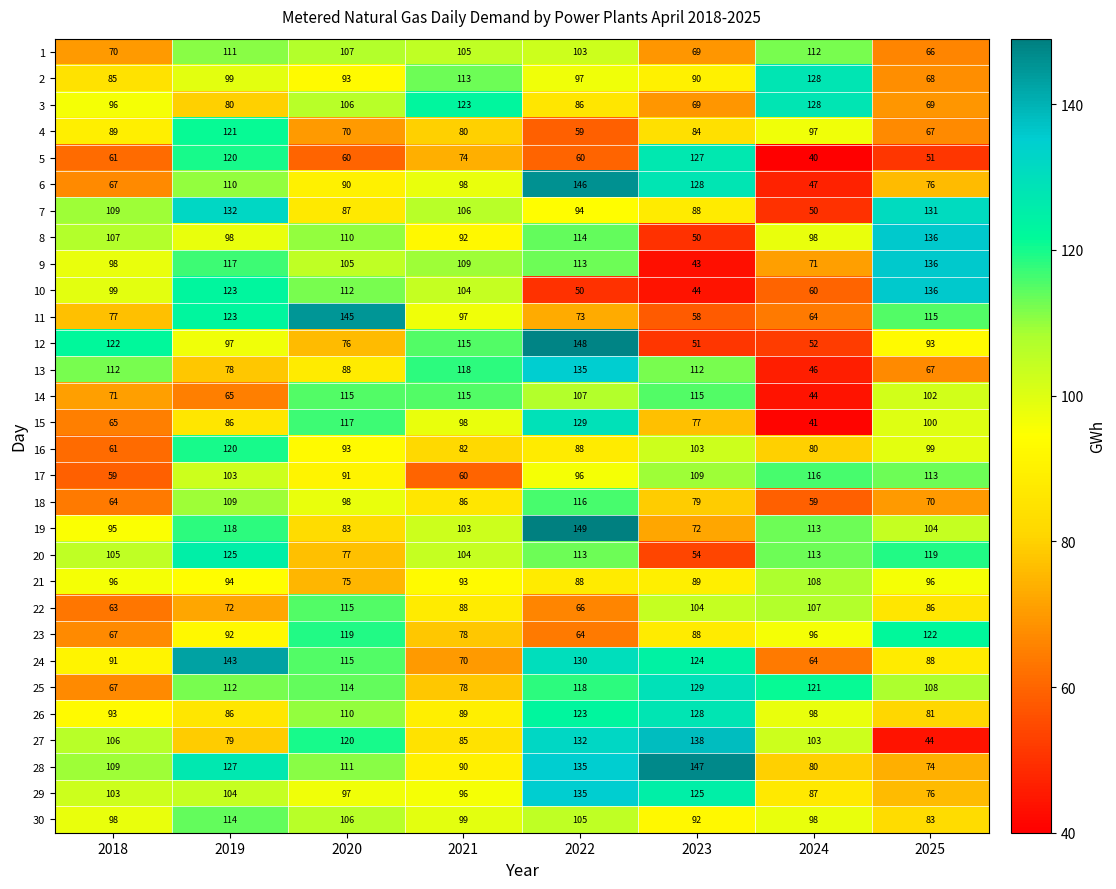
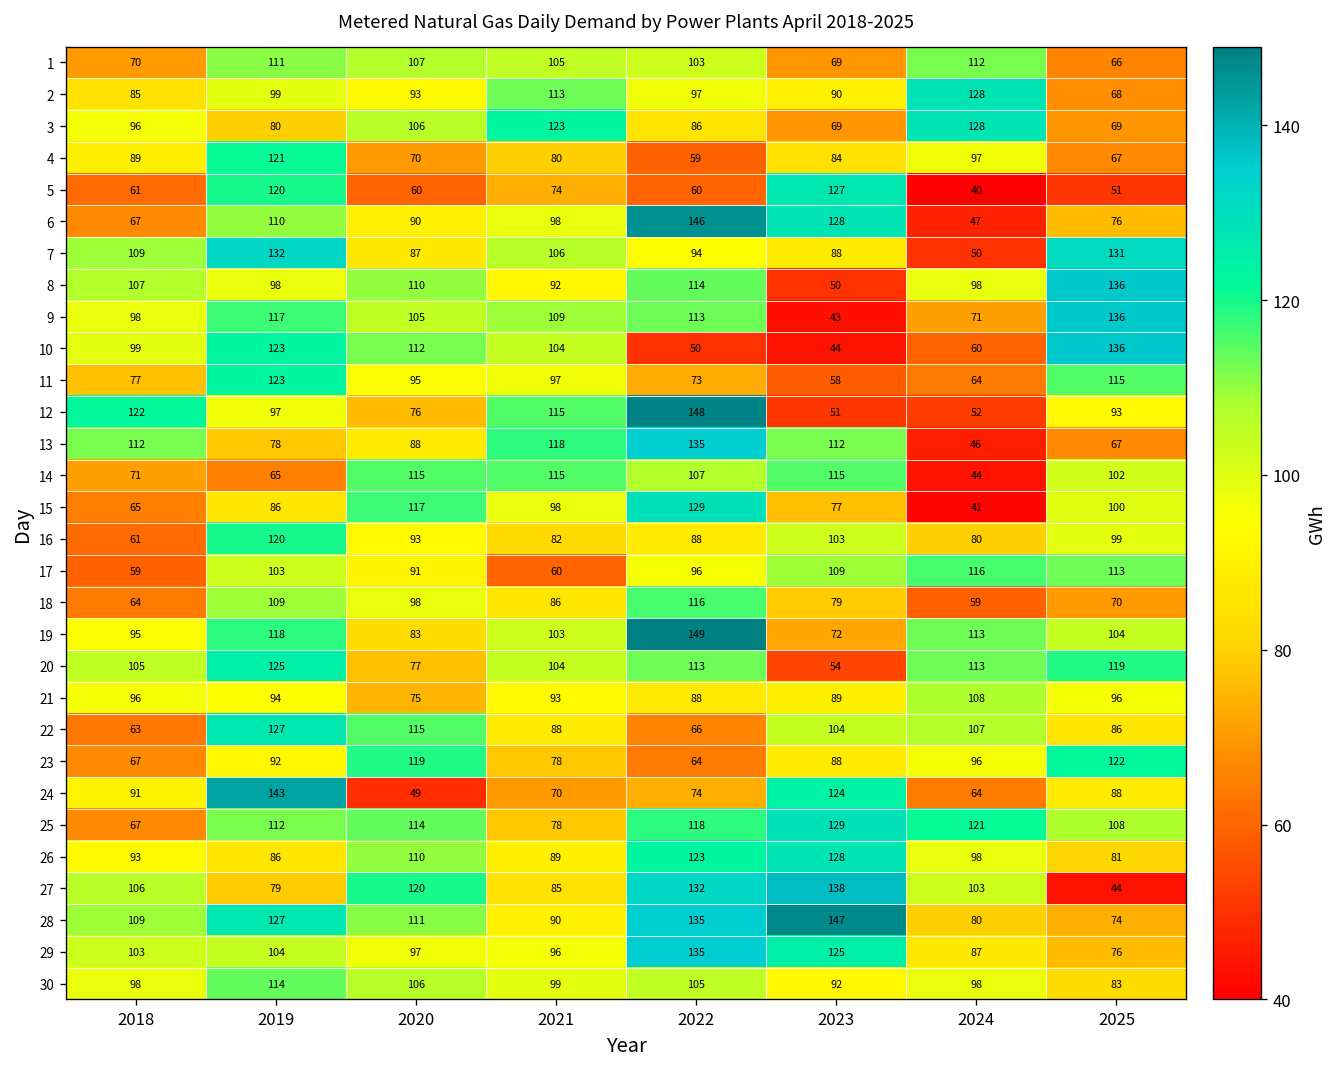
11, 2020: 145 -> 95
22, 2019: 72 -> 127
24, 2020: 115 -> 49
24, 2022: 130 -> 74
